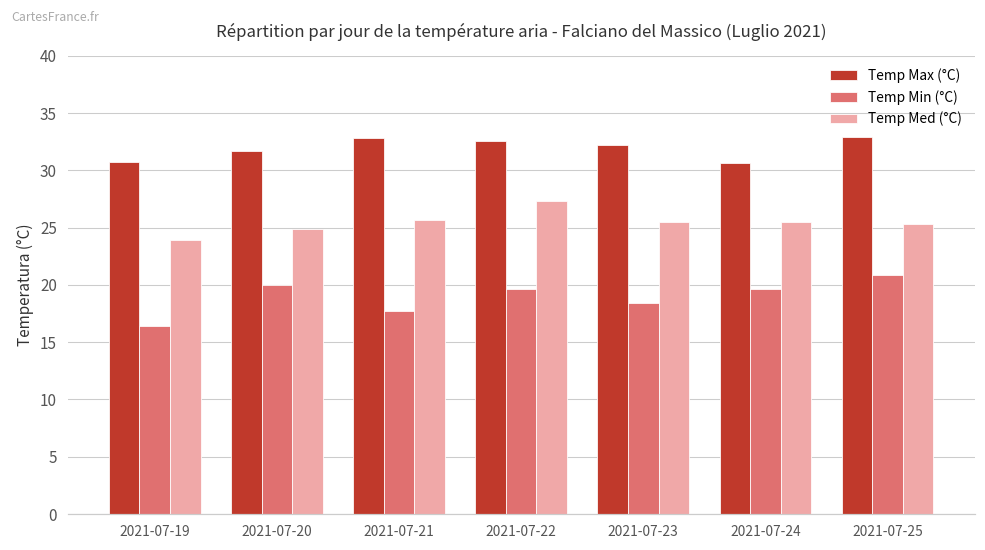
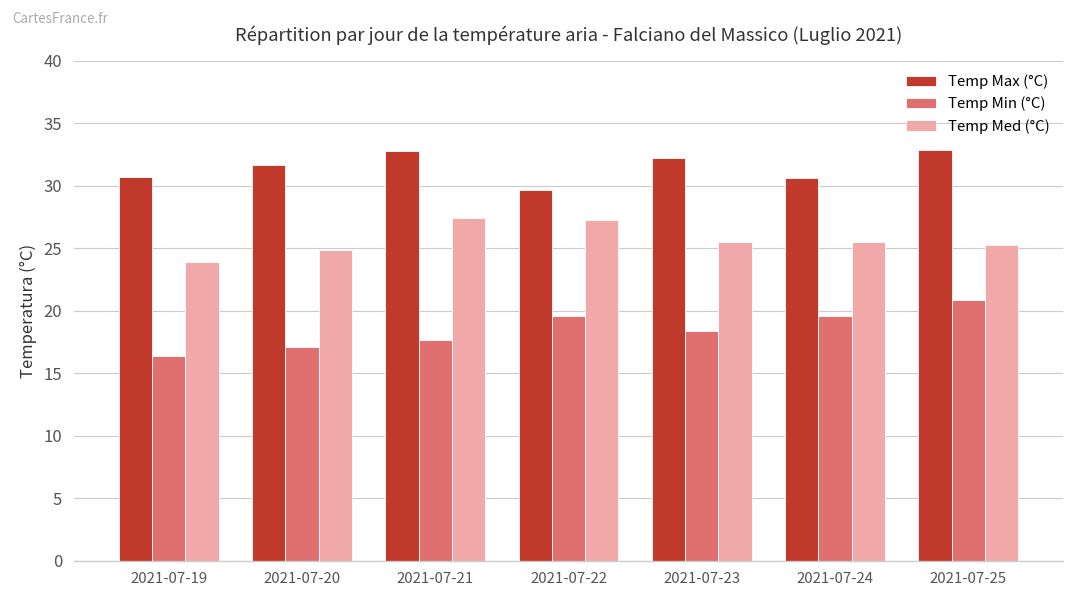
Temp Min (°C), 2021-07-20: 20.0 -> 17.1
Temp Med (°C), 2021-07-21: 25.7 -> 27.4
Temp Max (°C), 2021-07-22: 32.6 -> 29.7
